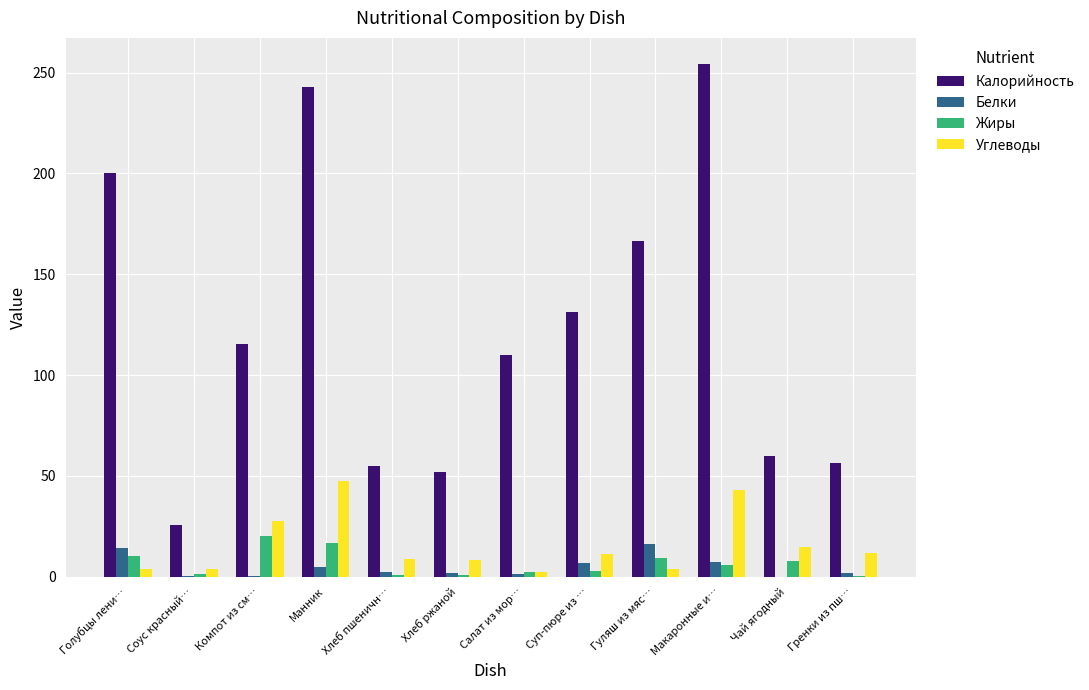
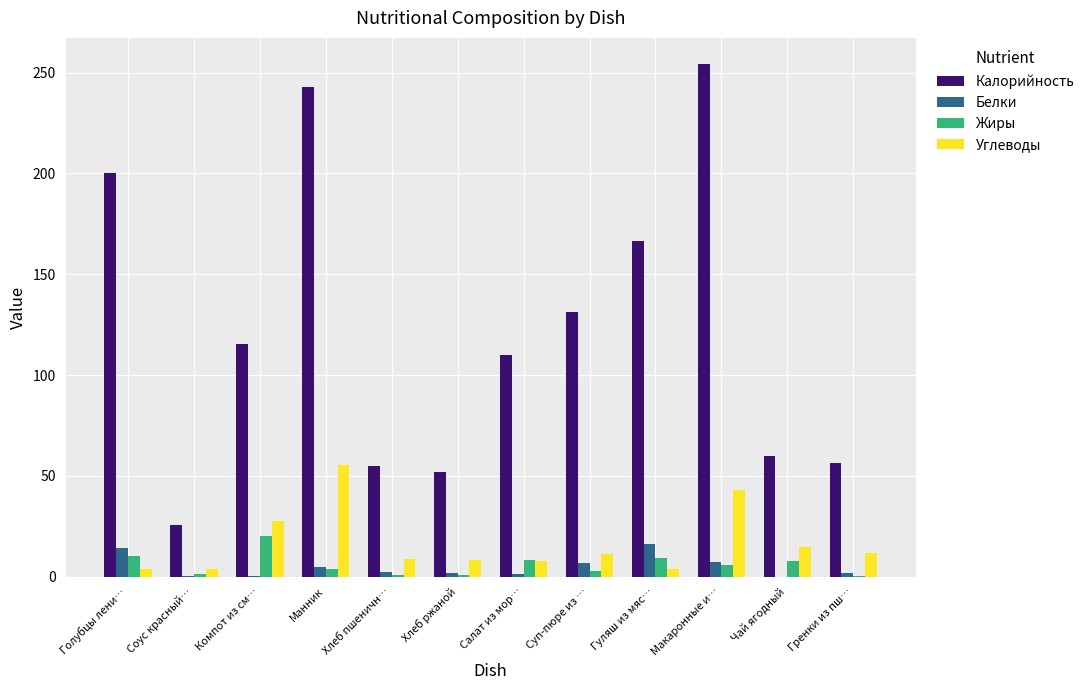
Жиры, Манник: 17 -> 4
Углеводы, Манник: 48 -> 55
Жиры, Салат из мор…: 2 -> 8
Углеводы, Салат из мор…: 3 -> 8
